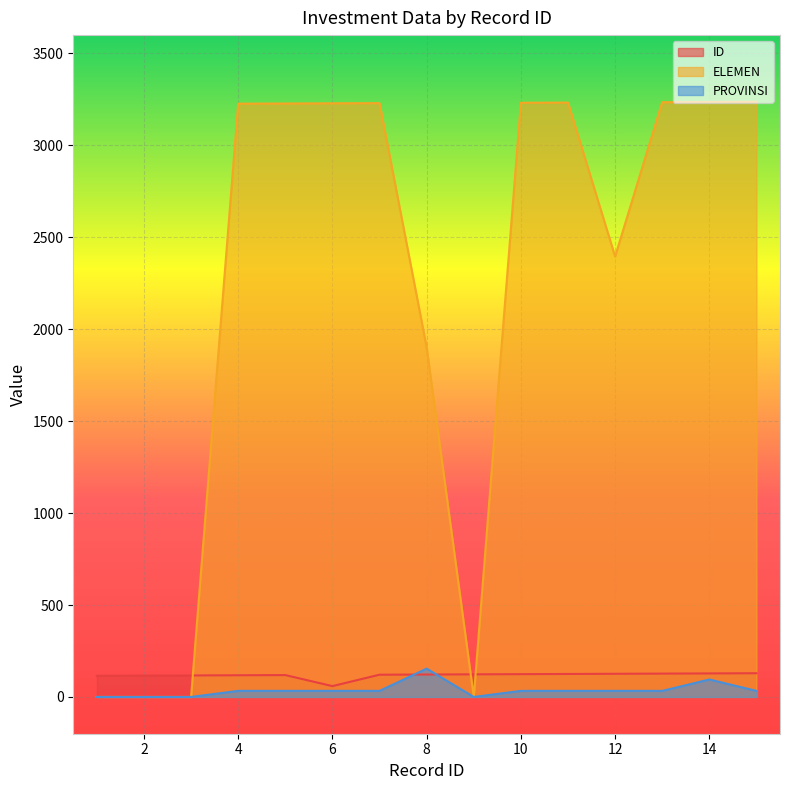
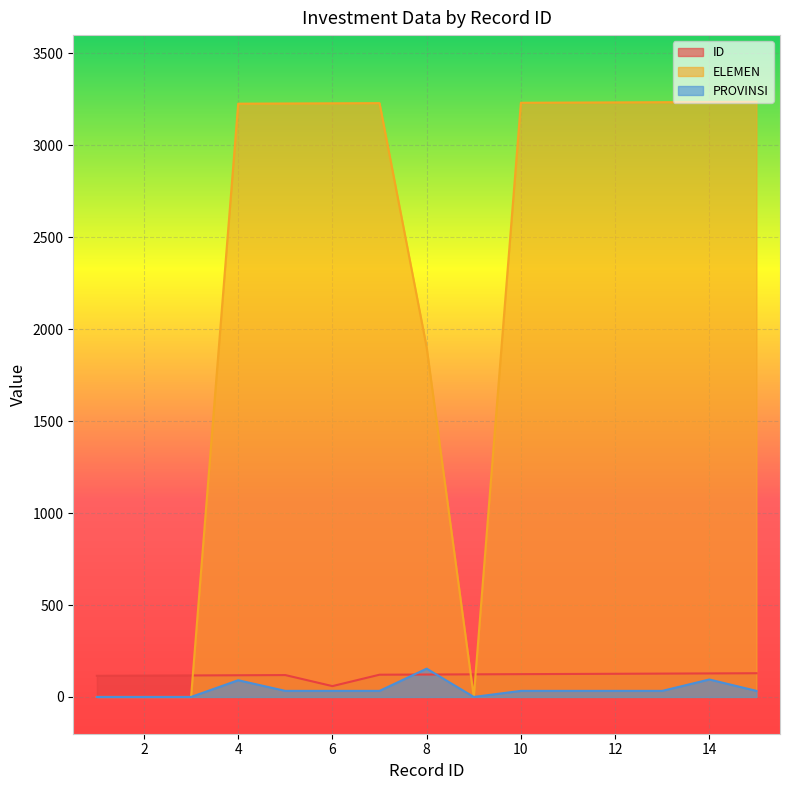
PROVINSI, 4: 30 -> 90
ELEMEN, 12: 2400 -> 3230
